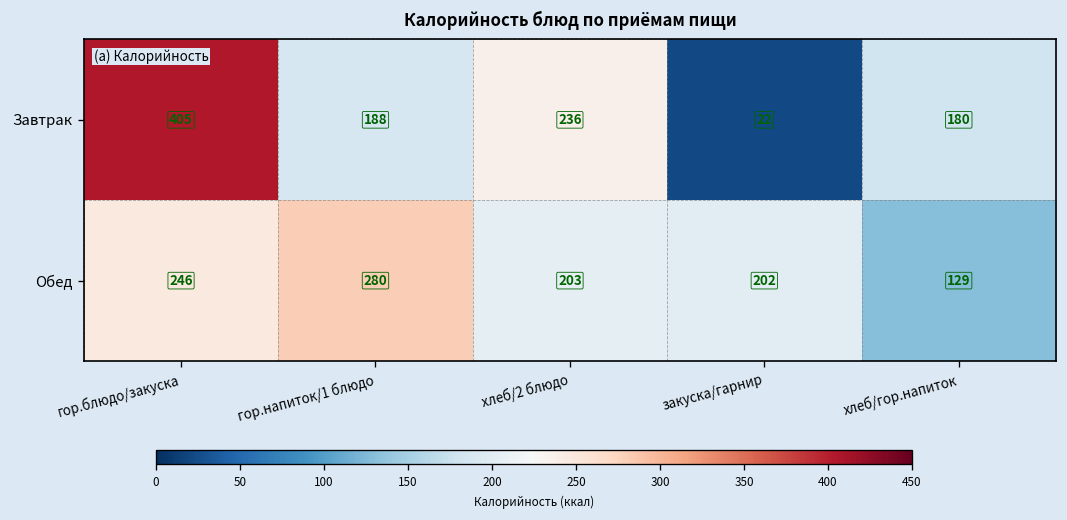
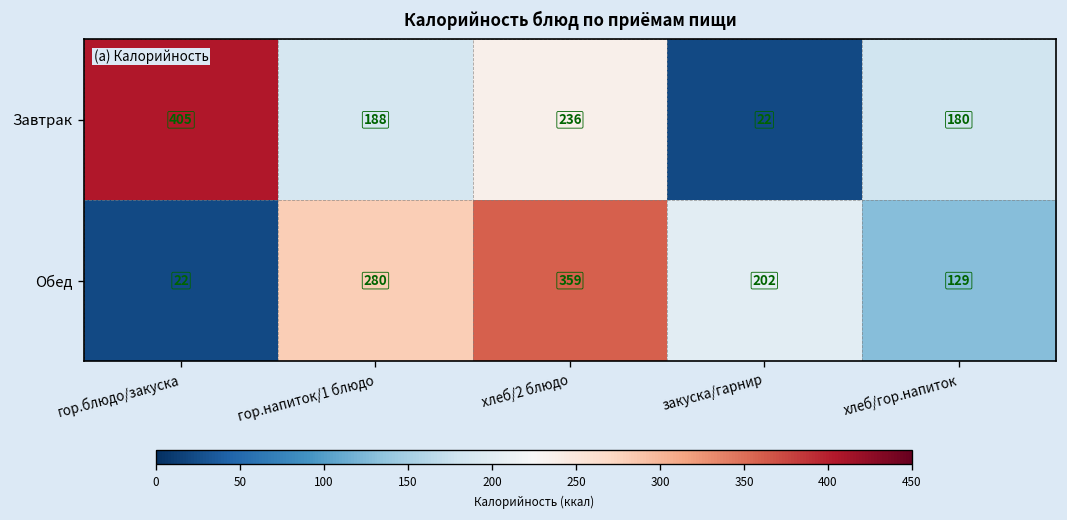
Обед, гор.блюдо/закуска: 246 -> 22
Обед, хлеб/2 блюдо: 203 -> 359
